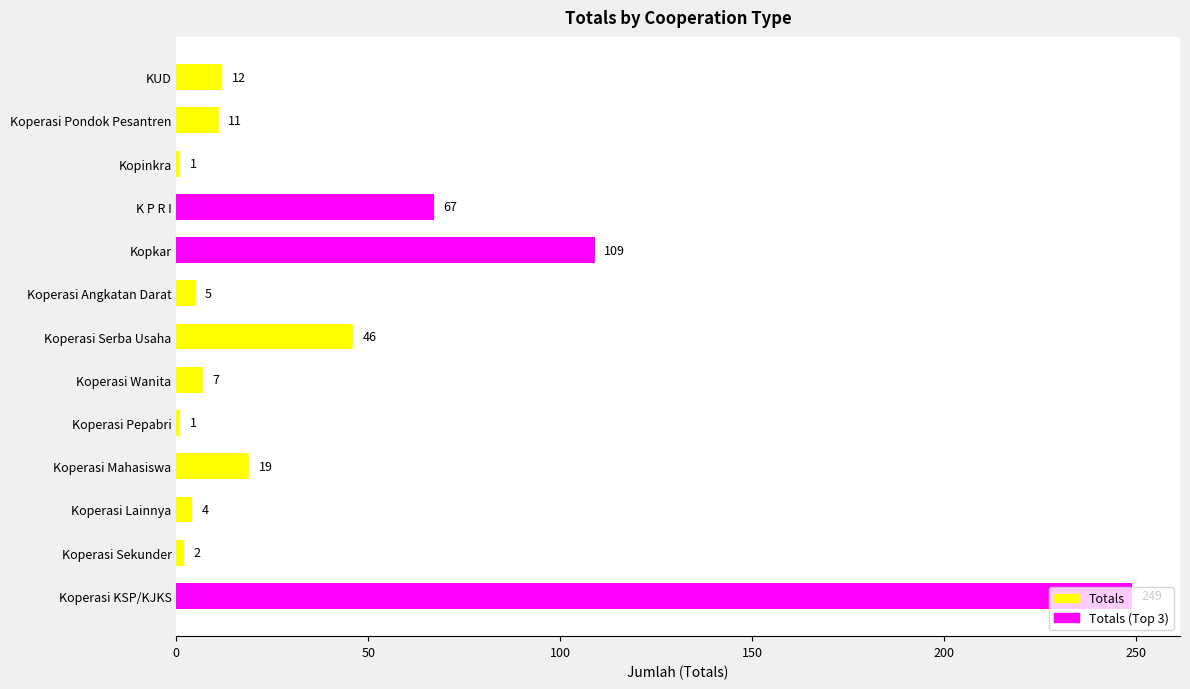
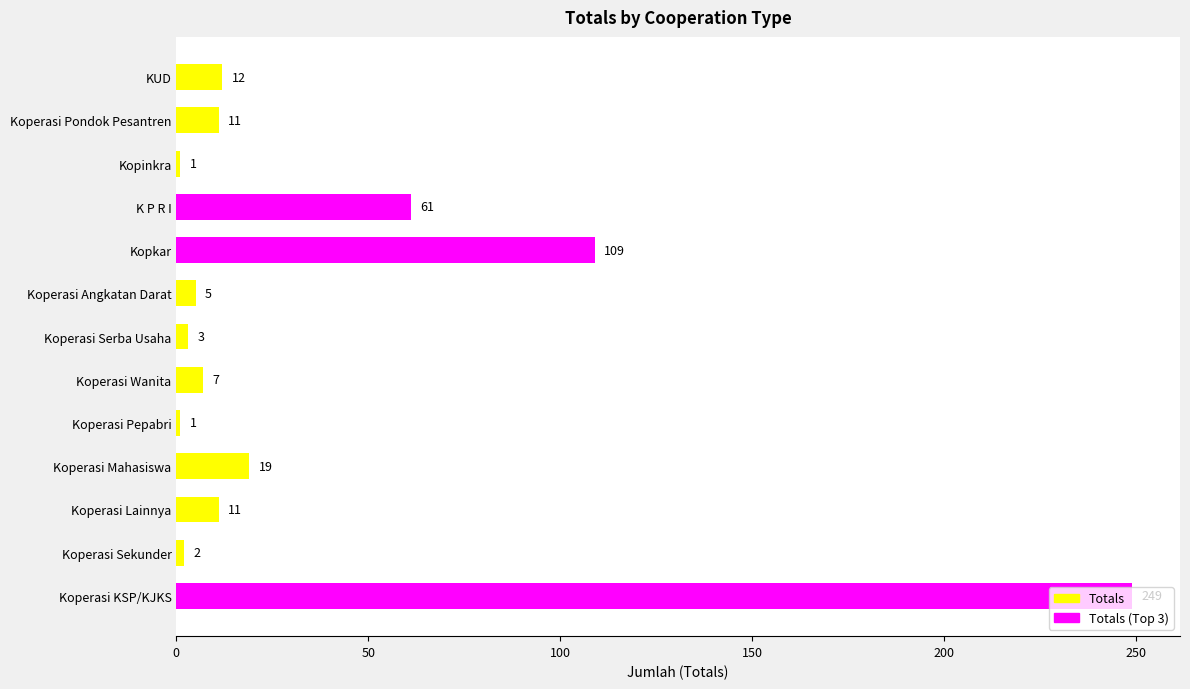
K P R I: 67 -> 61
Koperasi Serba Usaha: 46 -> 3
Koperasi Lainnya: 4 -> 11
